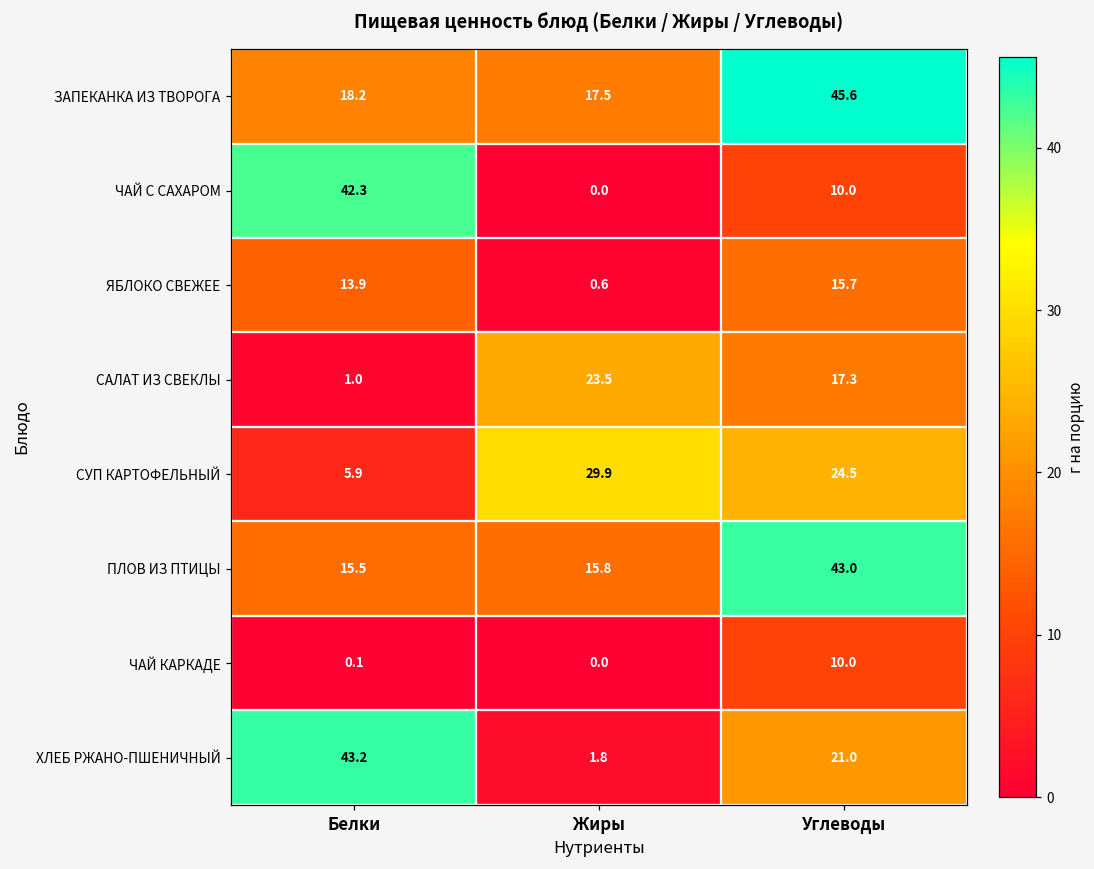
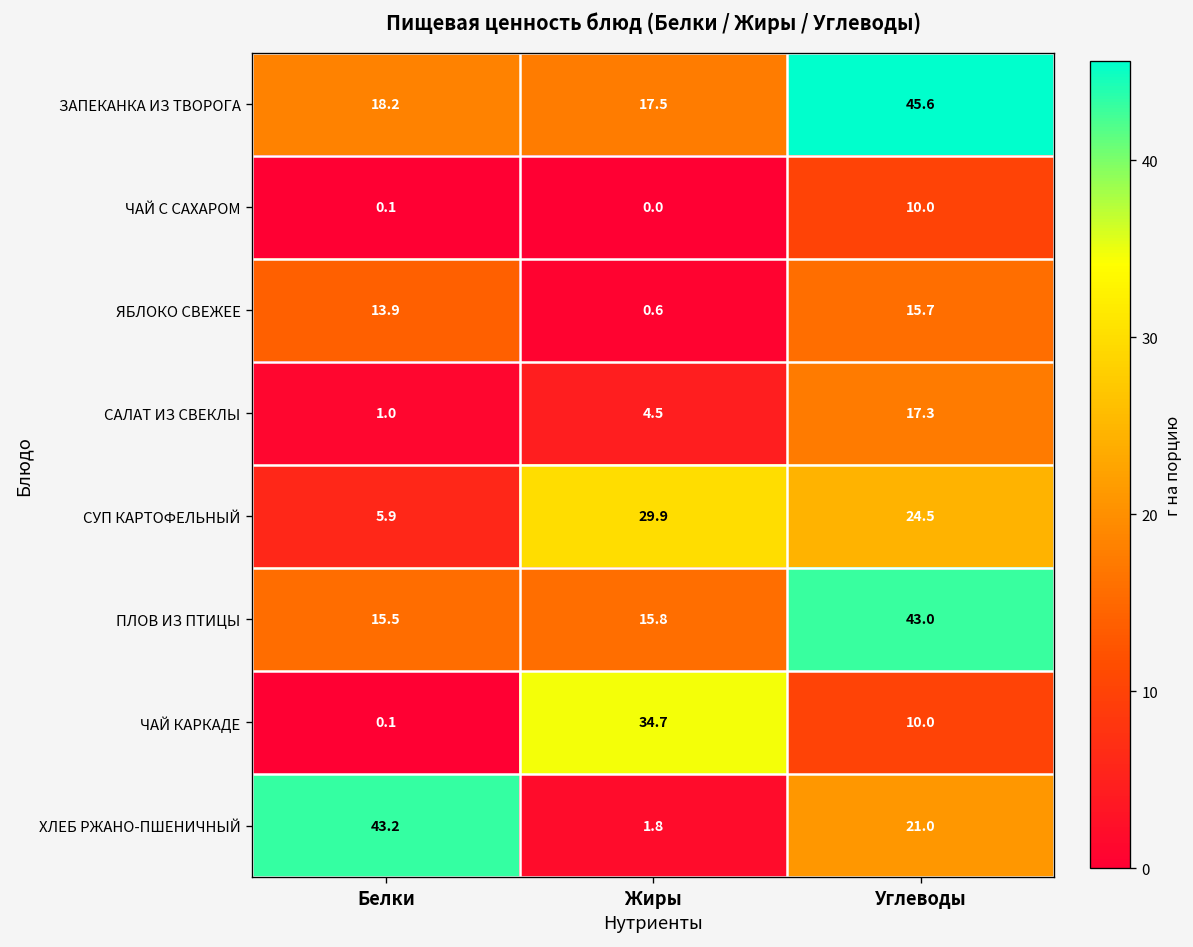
ЧАЙ С САХАРОМ, Белки: 42.3 -> 0.1
САЛАТ ИЗ СВЕКЛЫ, Жиры: 23.5 -> 4.5
ЧАЙ КАРКАДЕ, Жиры: 0.0 -> 34.7
